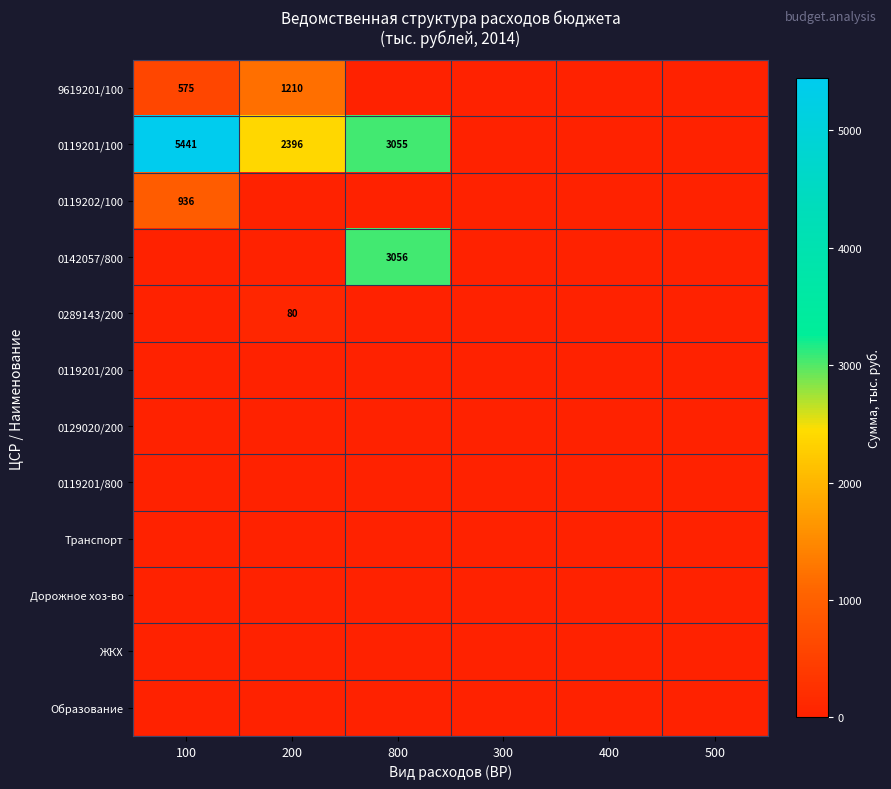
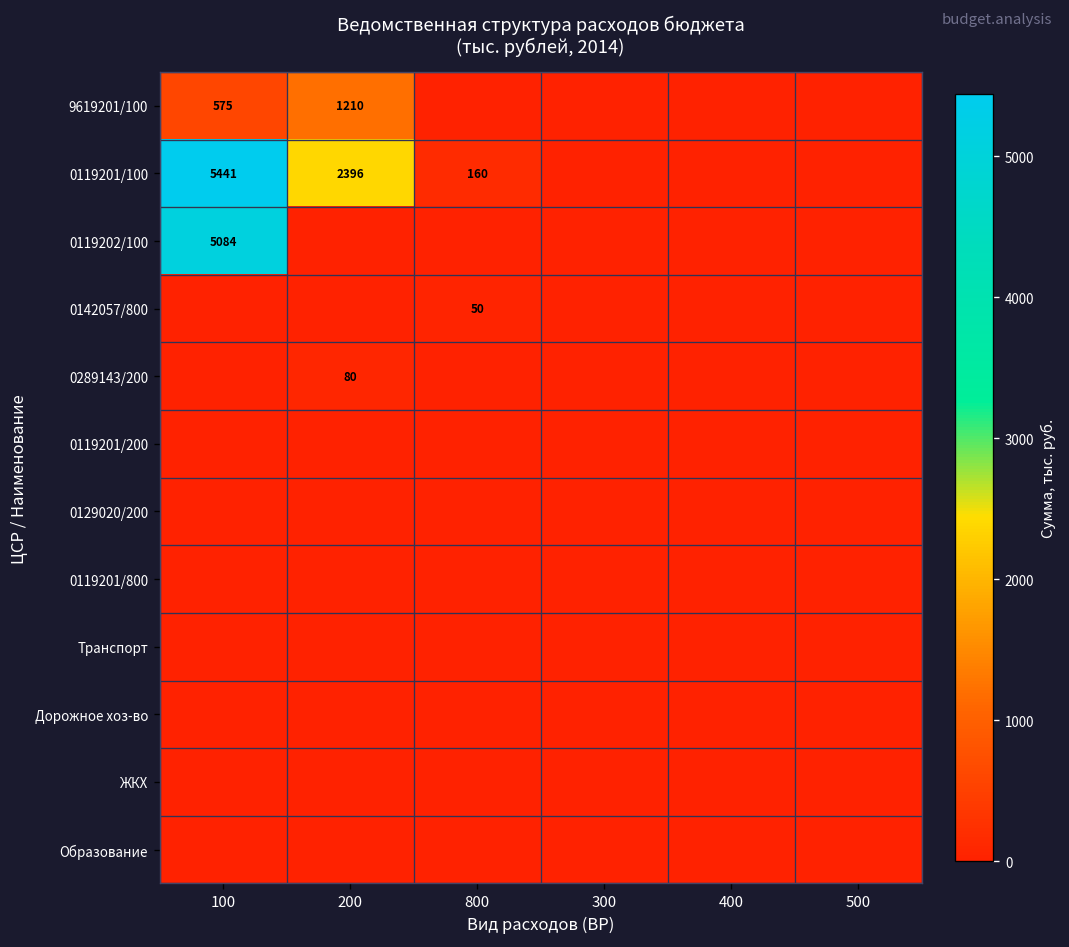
0119201/100, 800: 3055 -> 160
0119202/100, 100: 936 -> 5084
0142057/800, 800: 3056 -> 50
